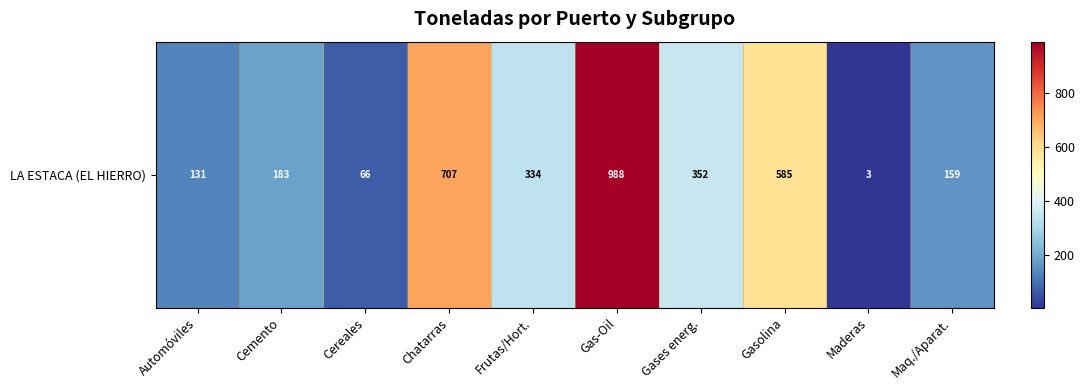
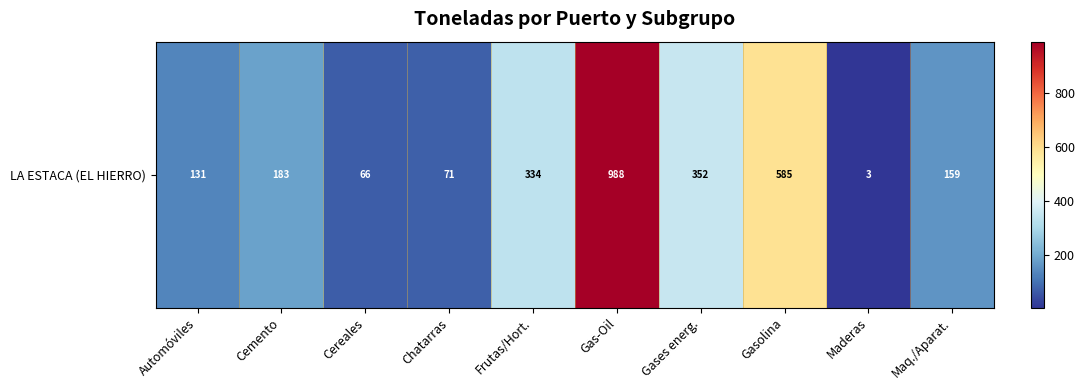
LA ESTACA (EL HIERRO), Chatarras: 707 -> 71
